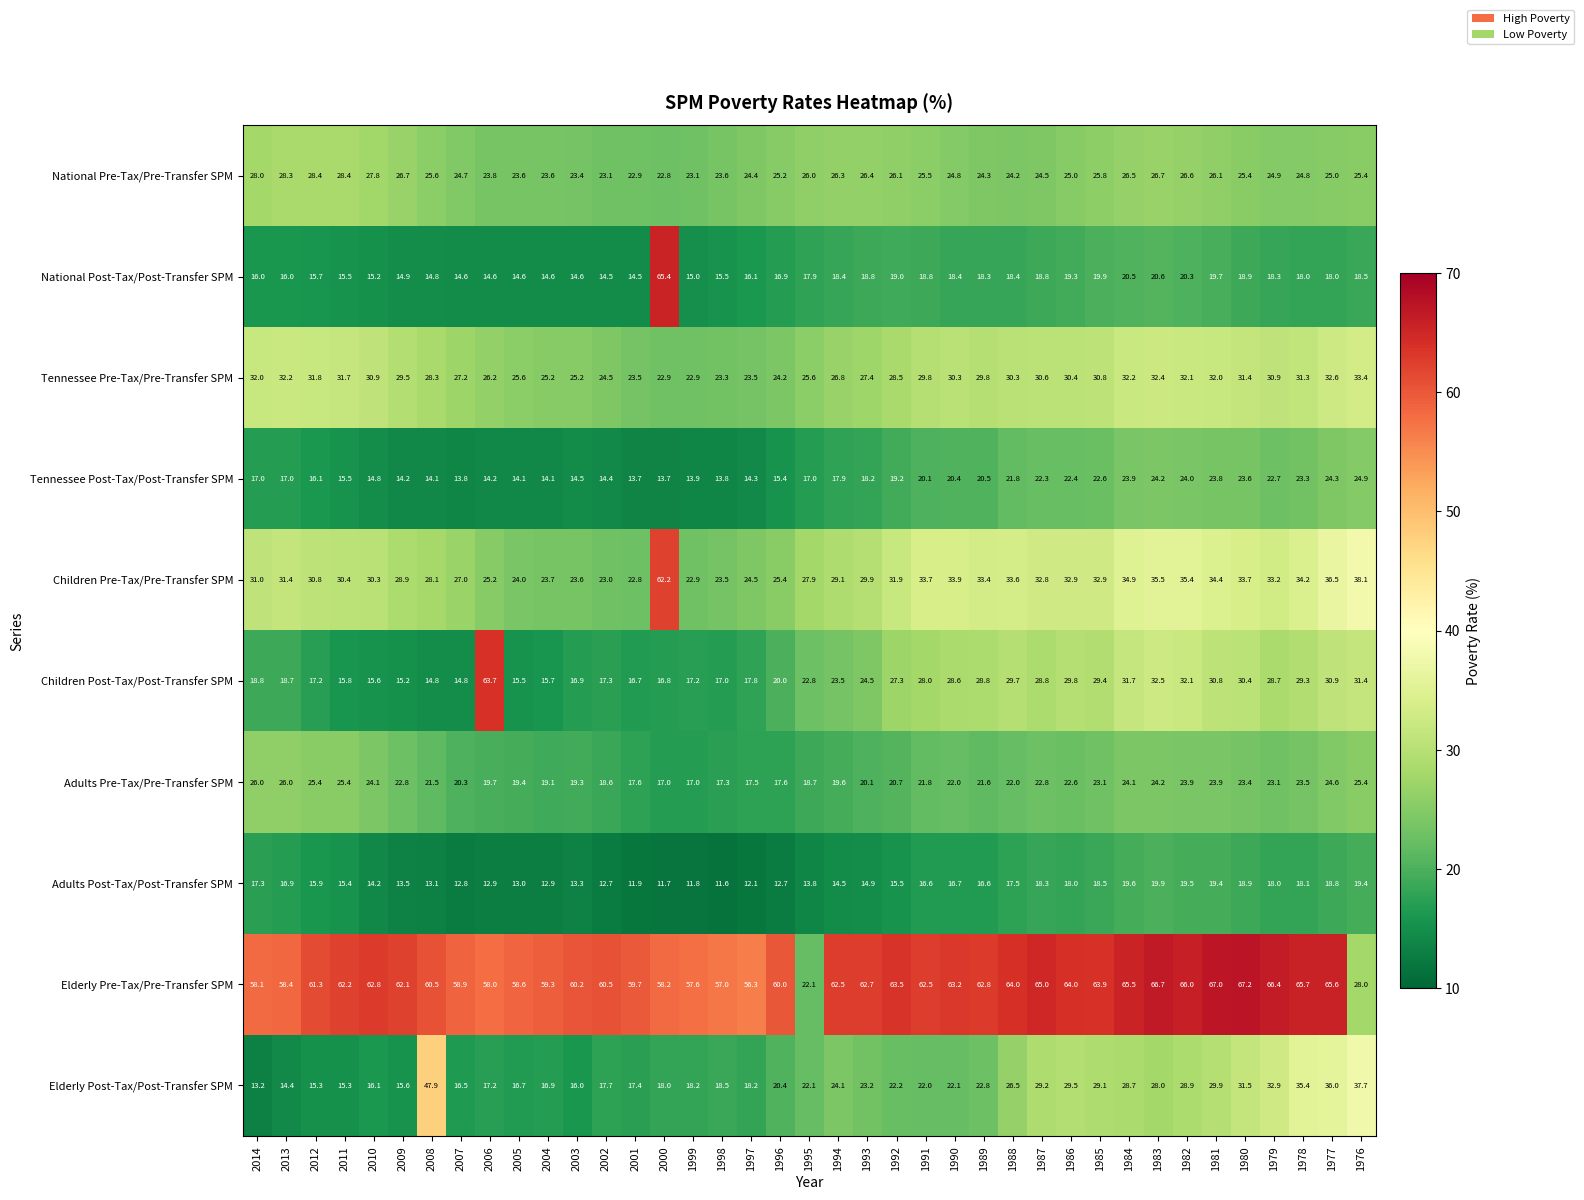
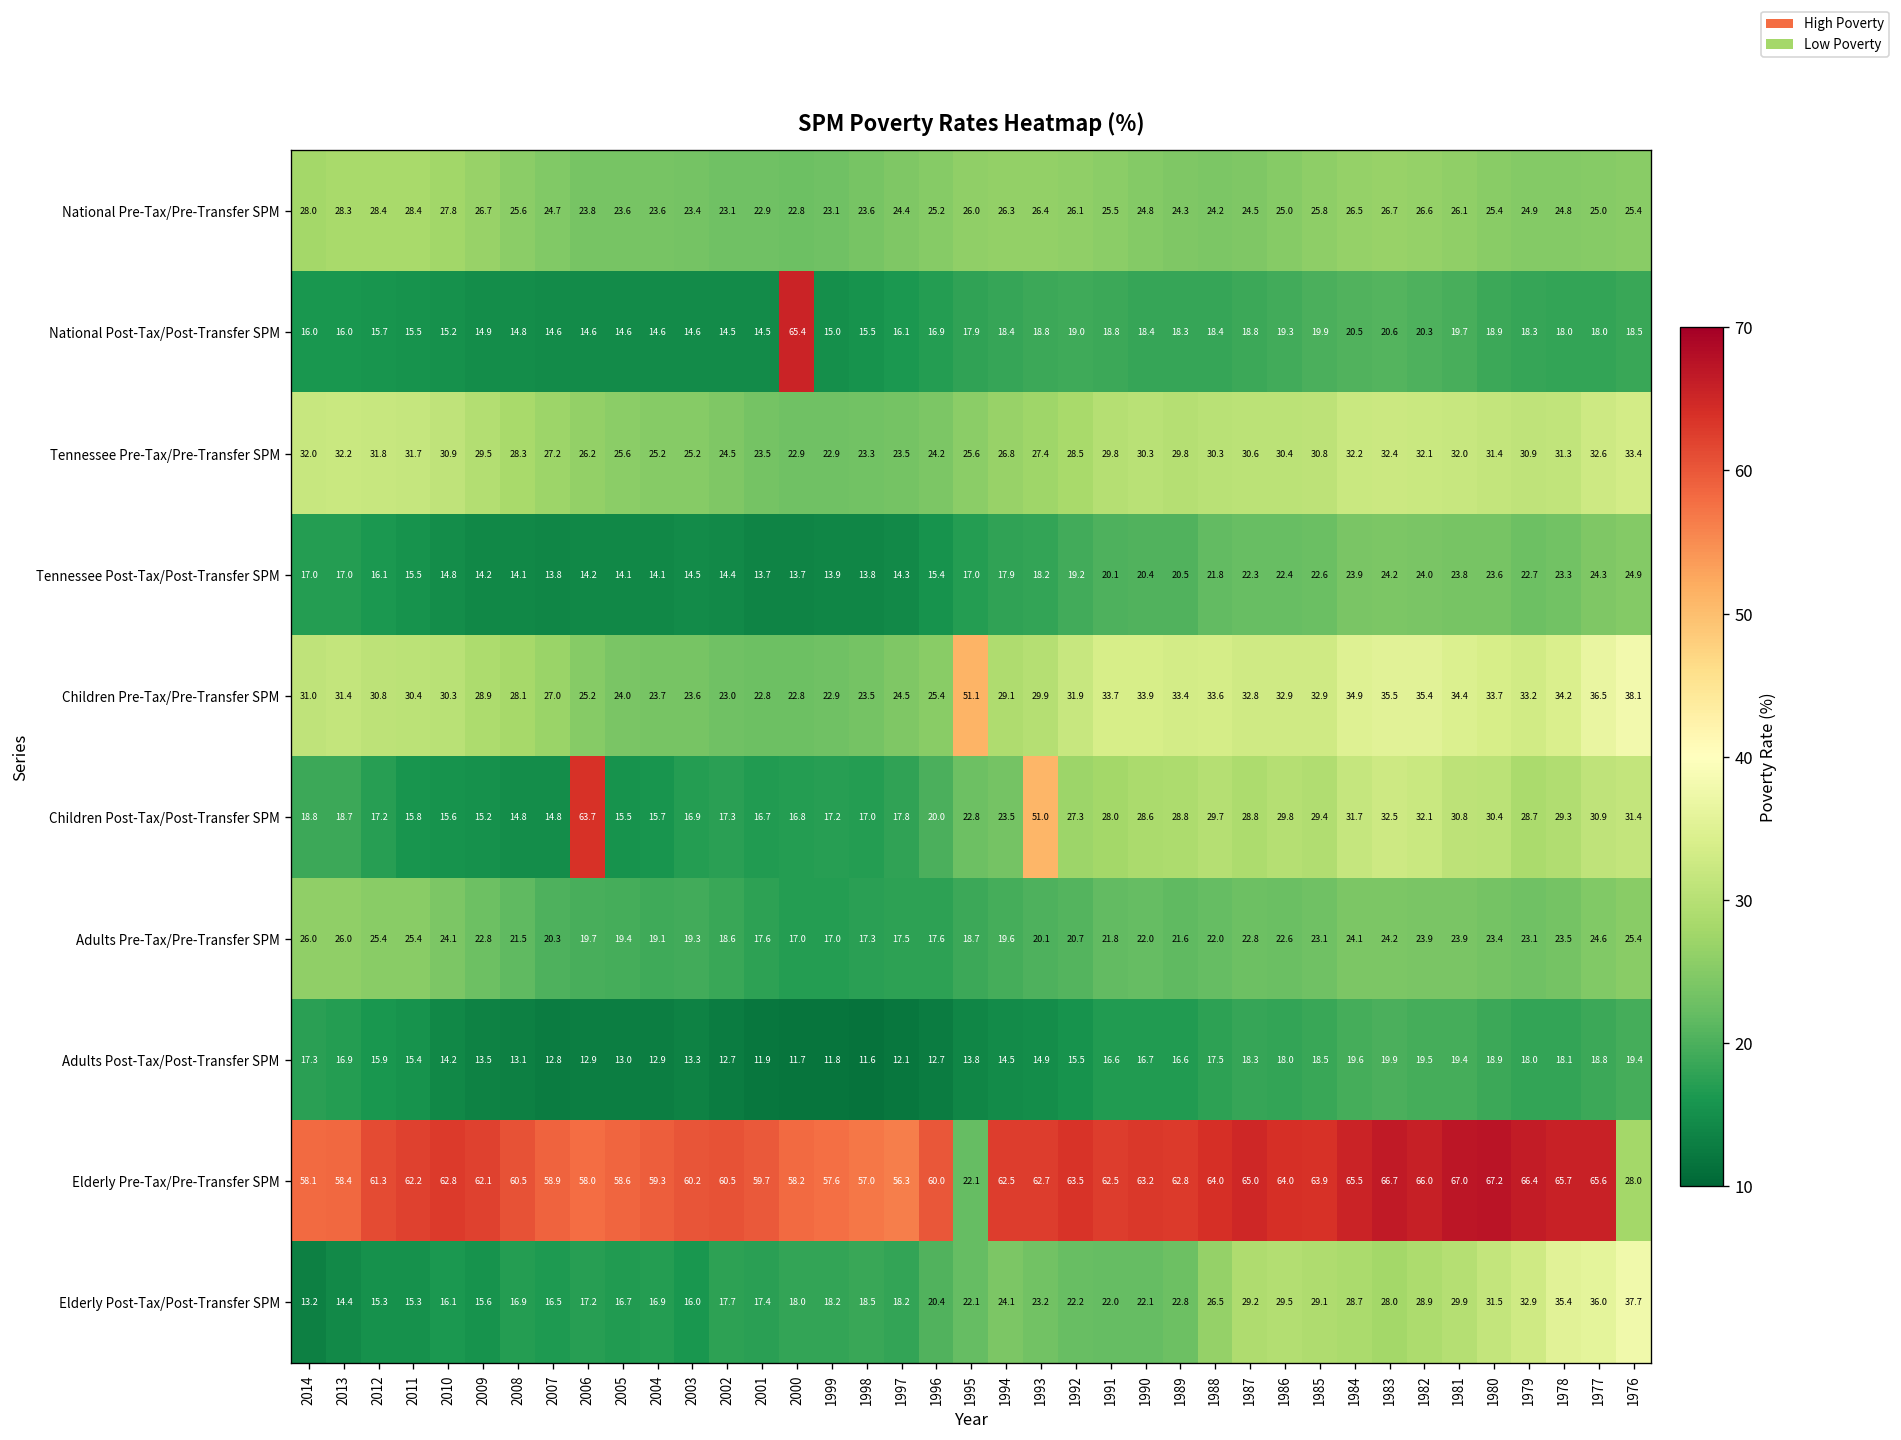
Children Pre-Tax/Pre-Transfer SPM, 2000: 62.2 -> 22.8
Children Pre-Tax/Pre-Transfer SPM, 1995: 27.9 -> 51.1
Children Post-Tax/Post-Transfer SPM, 1993: 24.5 -> 51.0
Elderly Post-Tax/Post-Transfer SPM, 2008: 47.9 -> 16.9
